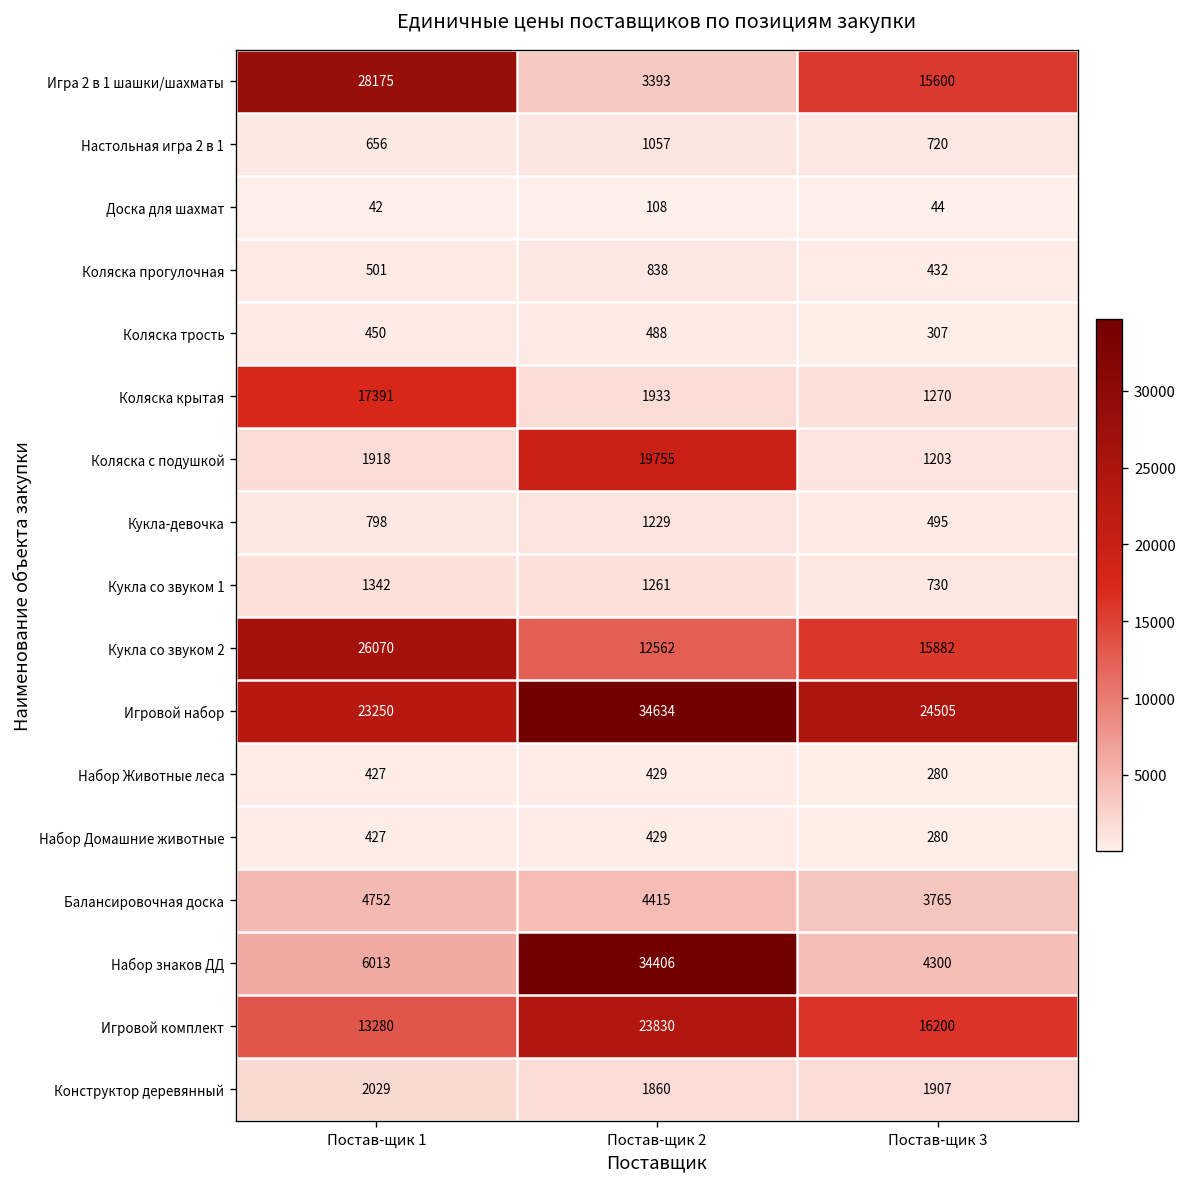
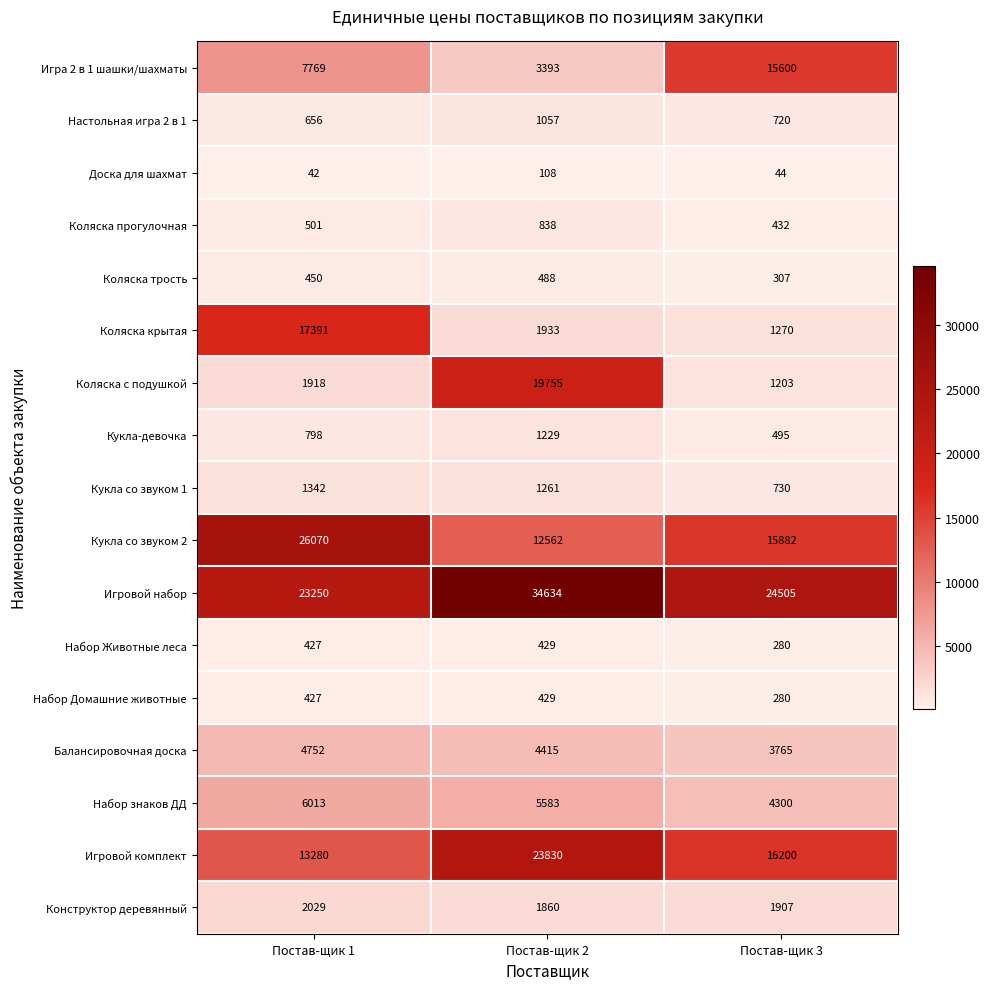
Игра 2 в 1 шашки/шахматы, Постав-щик 1: 28175 -> 7769
Набор знаков ДД, Постав-щик 2: 34406 -> 5583
